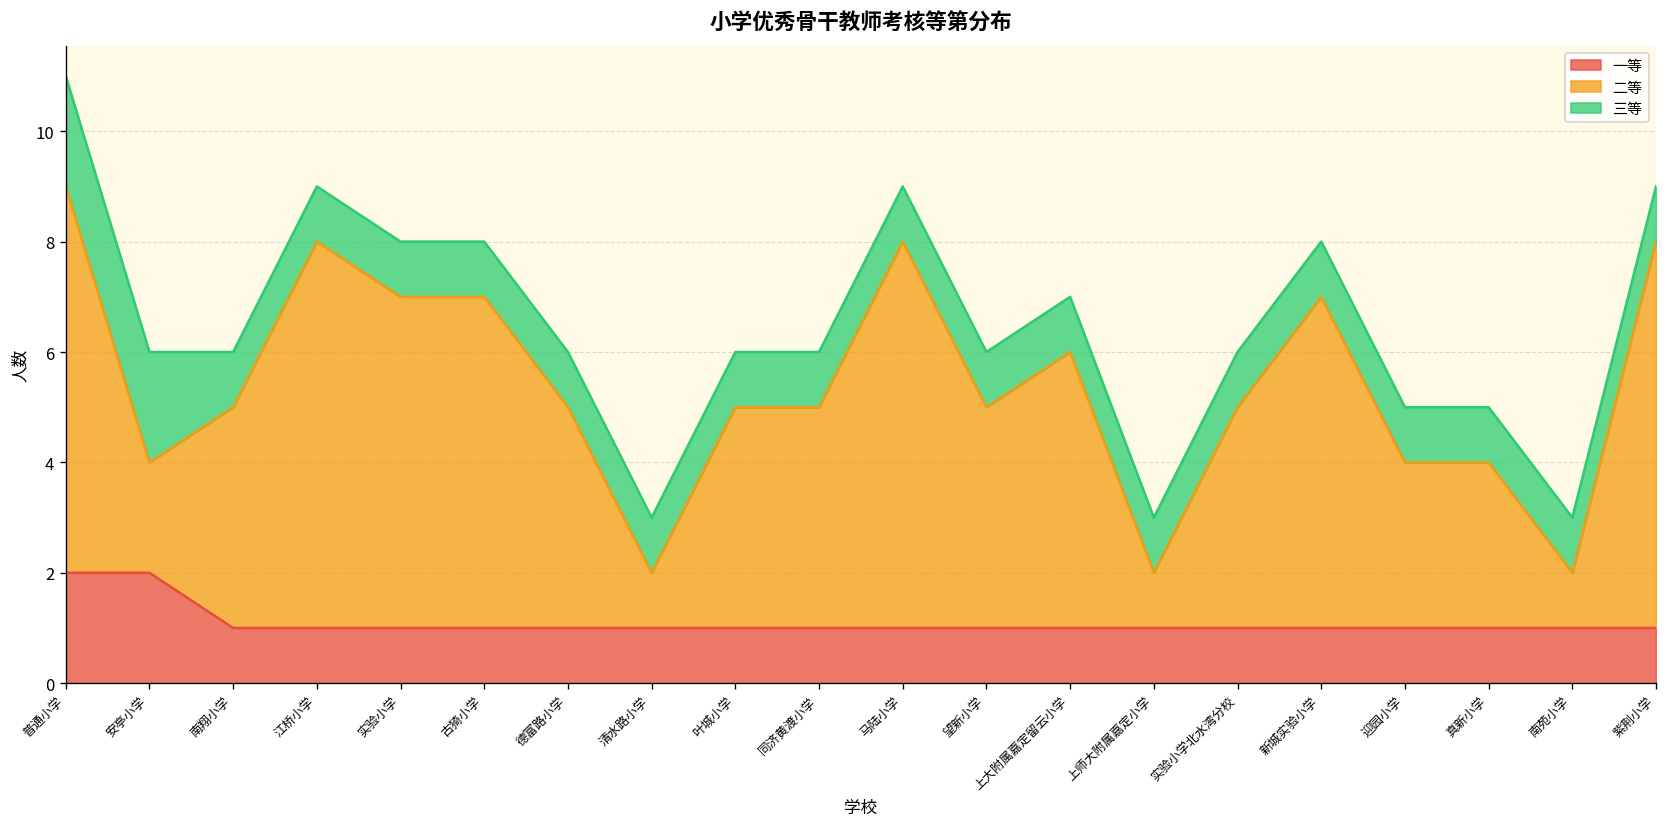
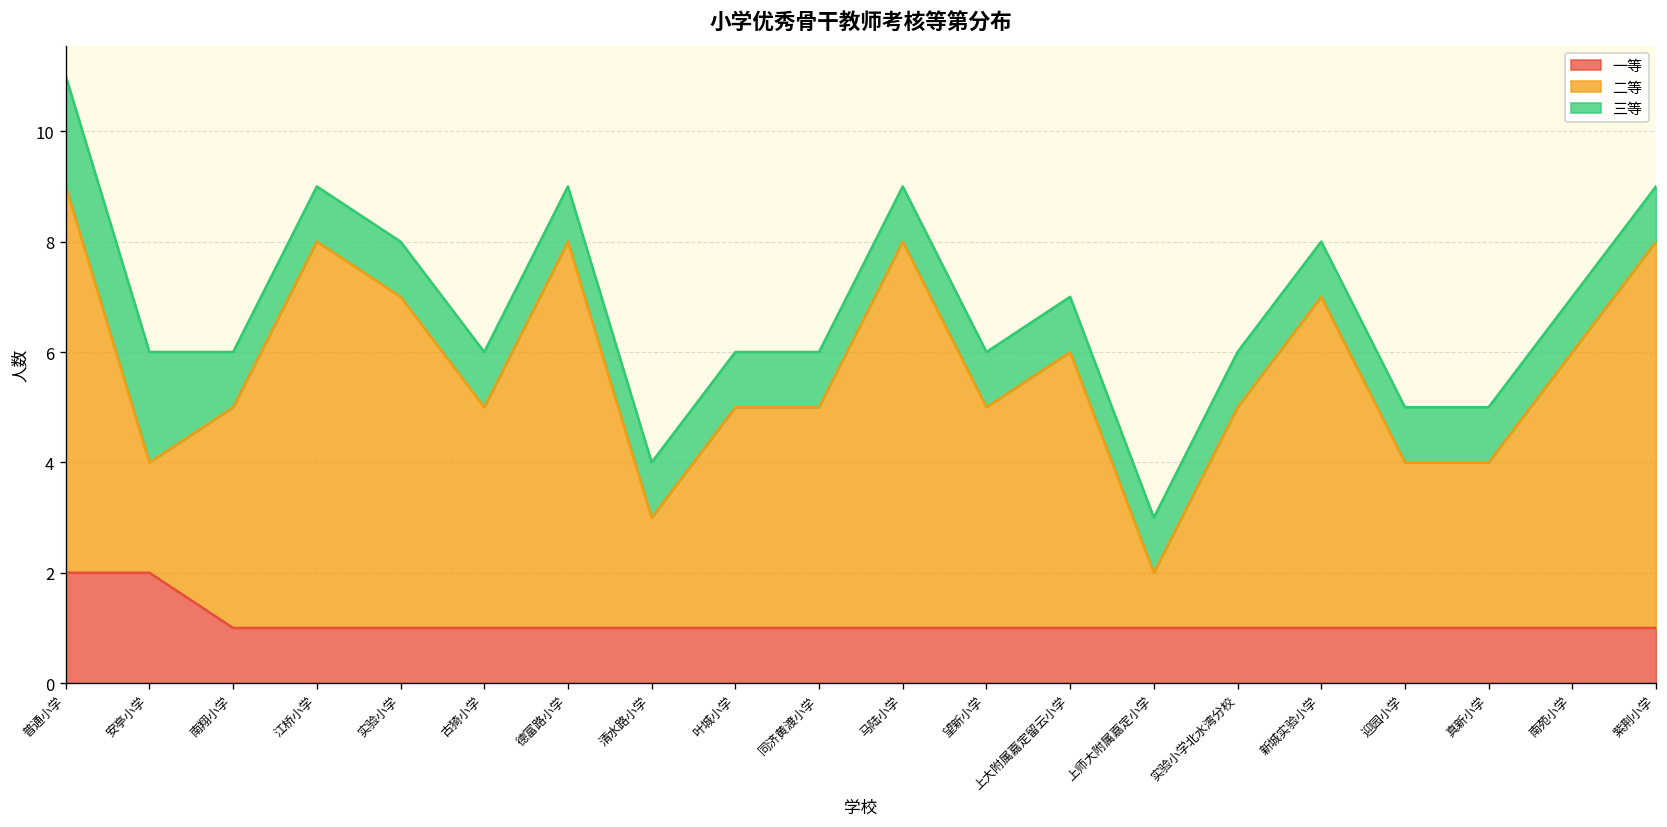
二等, 古猗小学: 6 -> 4
二等, 德富路小学: 4 -> 7
二等, 清水路小学: 1 -> 2
二等, 南苑小学: 1 -> 5
